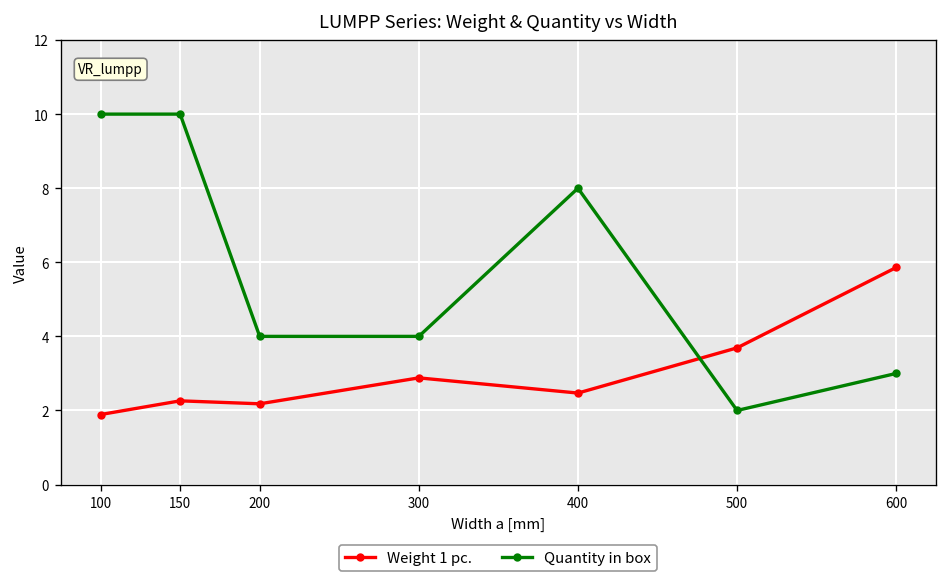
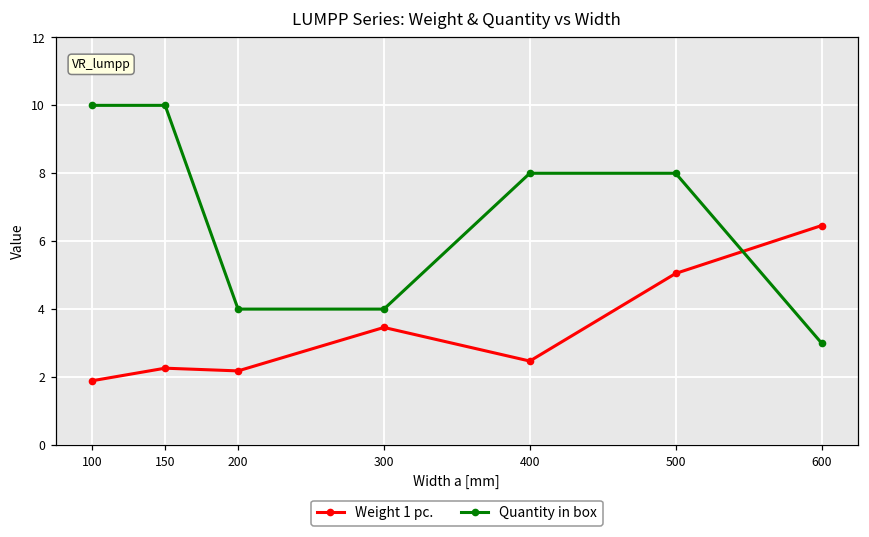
Weight 1 pc., 300: 2.9 -> 3.5
Weight 1 pc., 500: 3.7 -> 5.1
Quantity in box, 500: 2 -> 8
Weight 1 pc., 600: 5.9 -> 6.5
